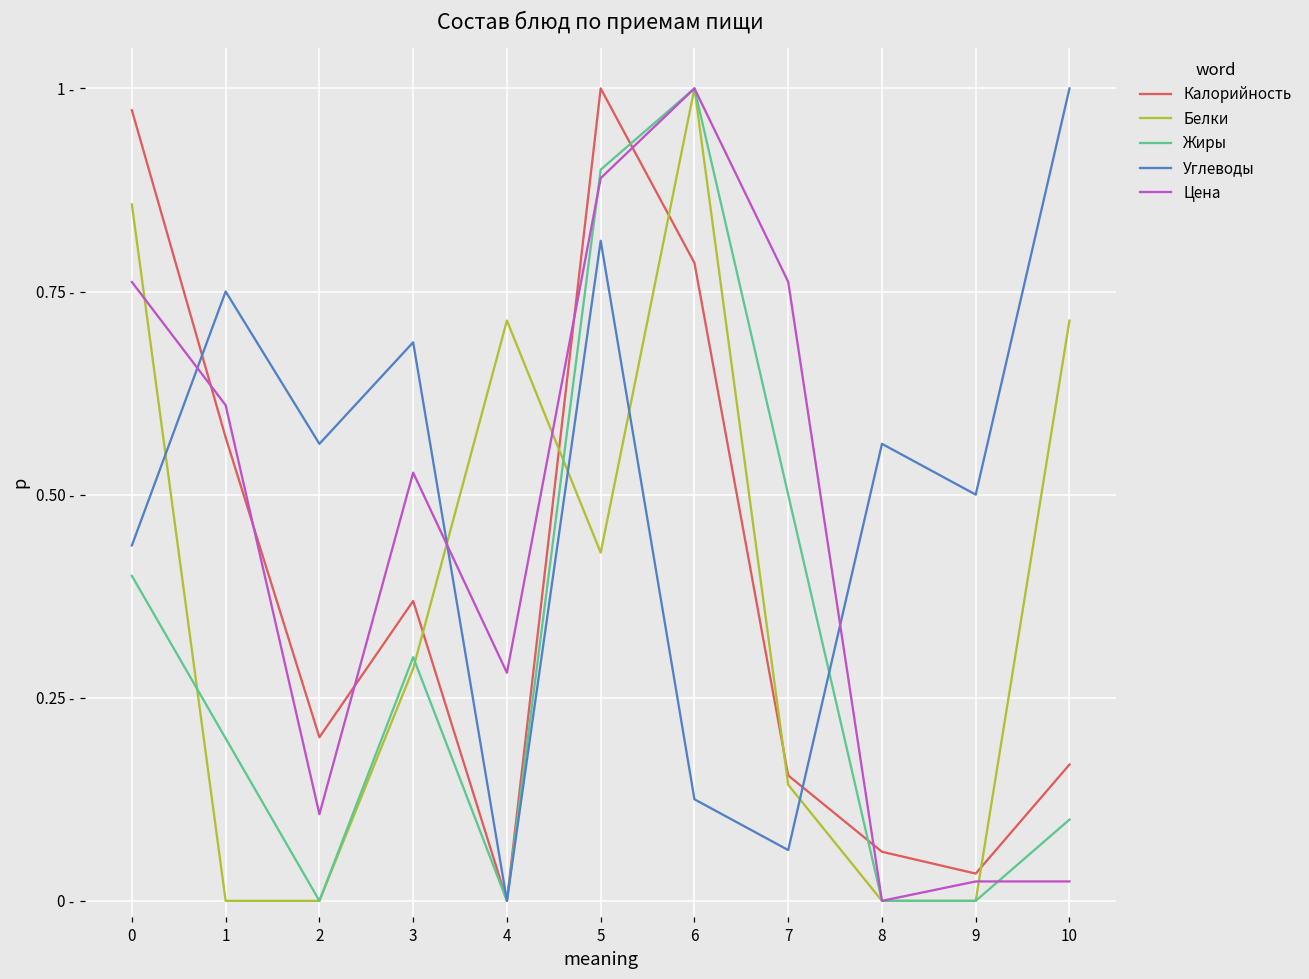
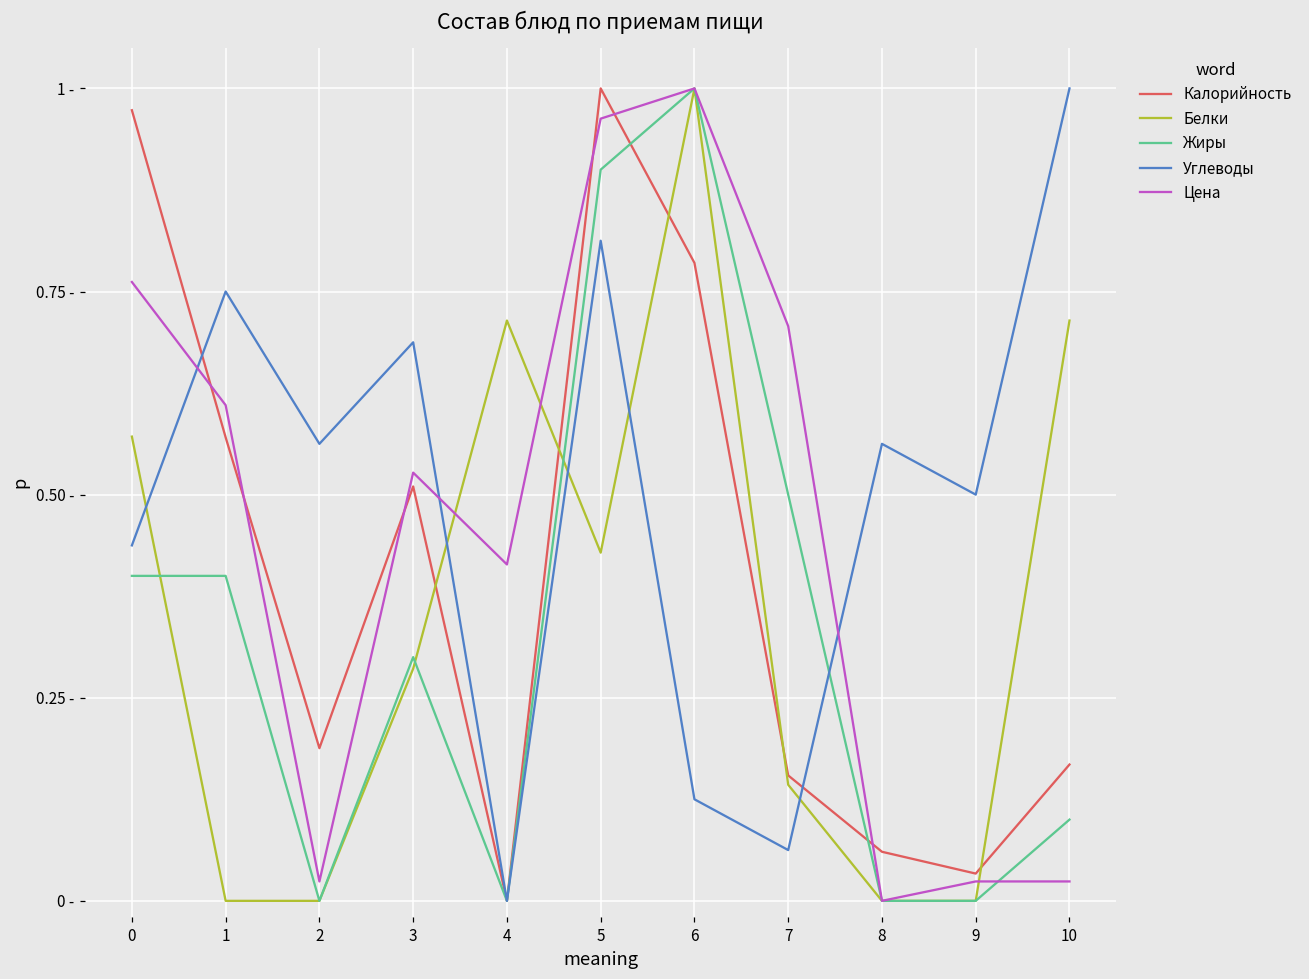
Белки, 0: 0.86 - -> 0.57 -
Жиры, 1: 0.20 - -> 0.40 -
Калорийность, 2: 0.20 - -> 0.19 -
Цена, 2: 0.11 - -> 0.02 -
Калорийность, 3: 0.37 - -> 0.51 -
Цена, 4: 0.28 - -> 0.41 -
Цена, 5: 0.89 - -> 0.96 -
Цена, 7: 0.76 - -> 0.71 -
